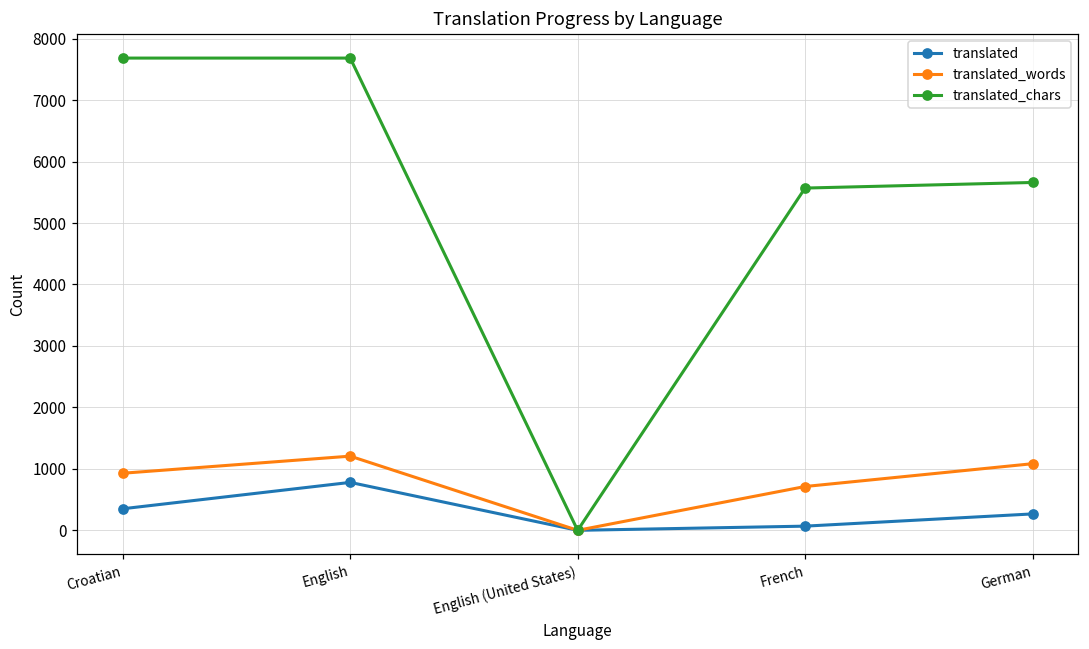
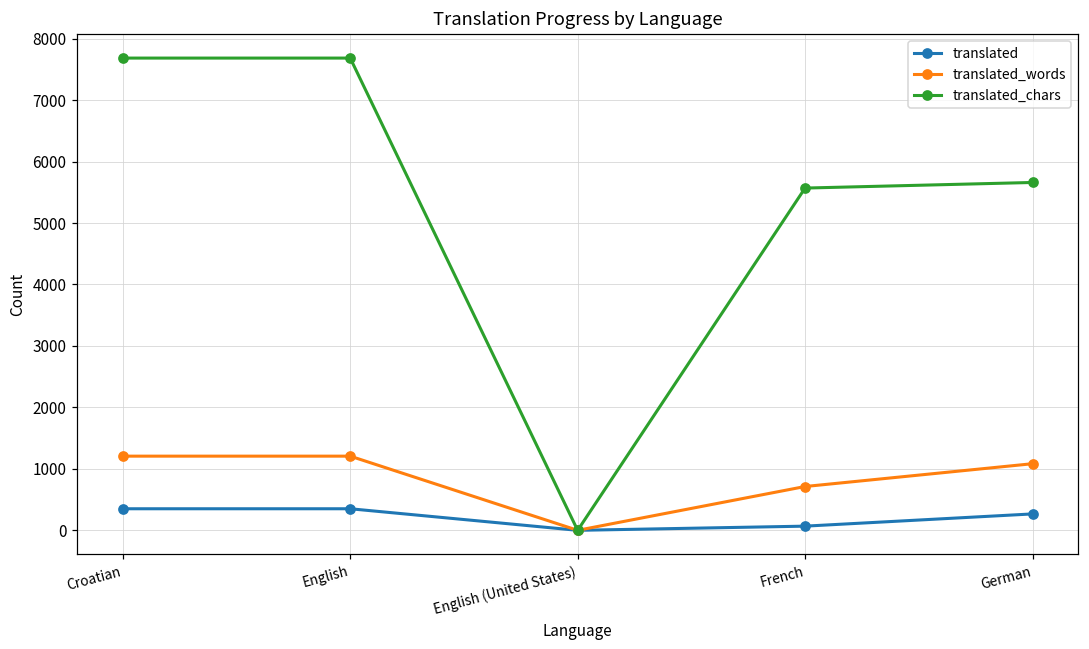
translated_words, Croatian: 900 -> 1200
translated, English: 800 -> 400
